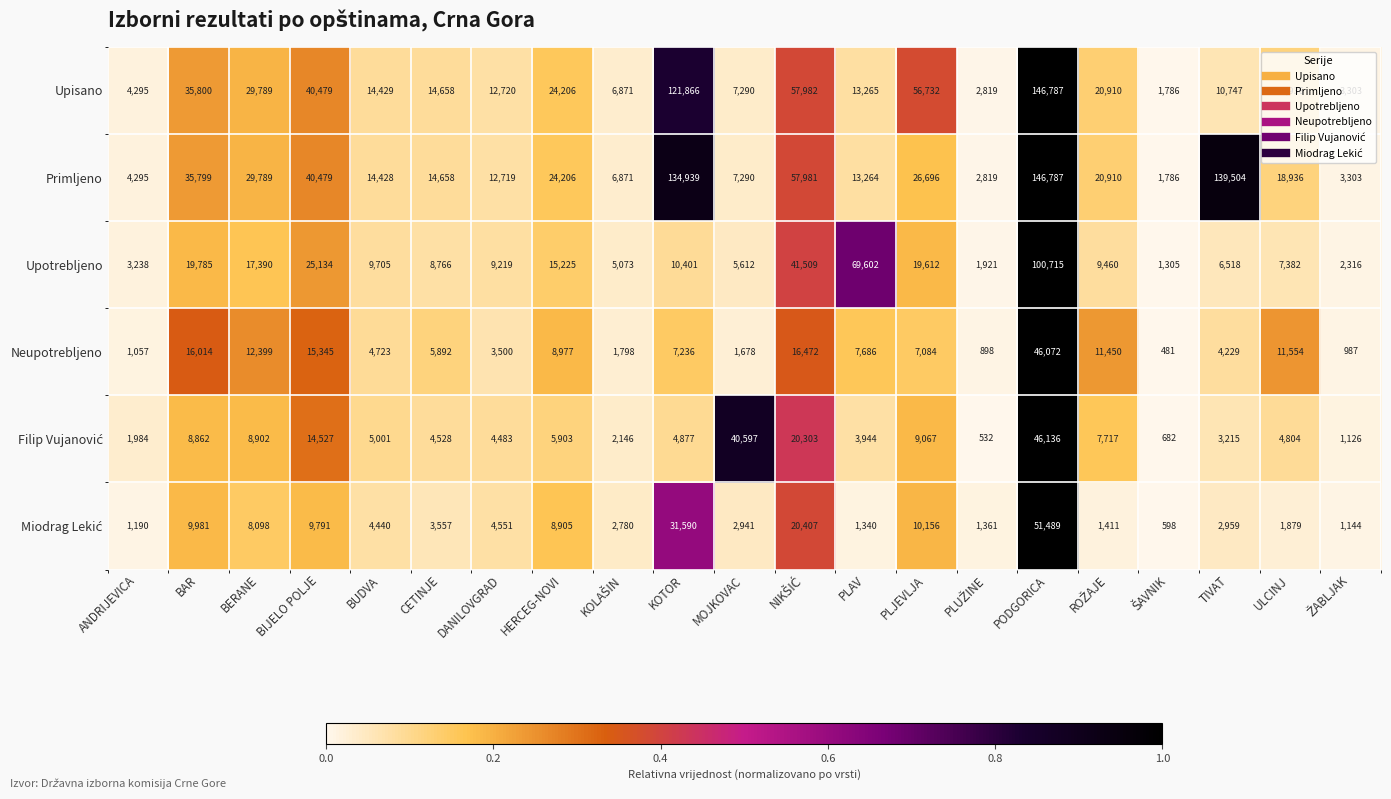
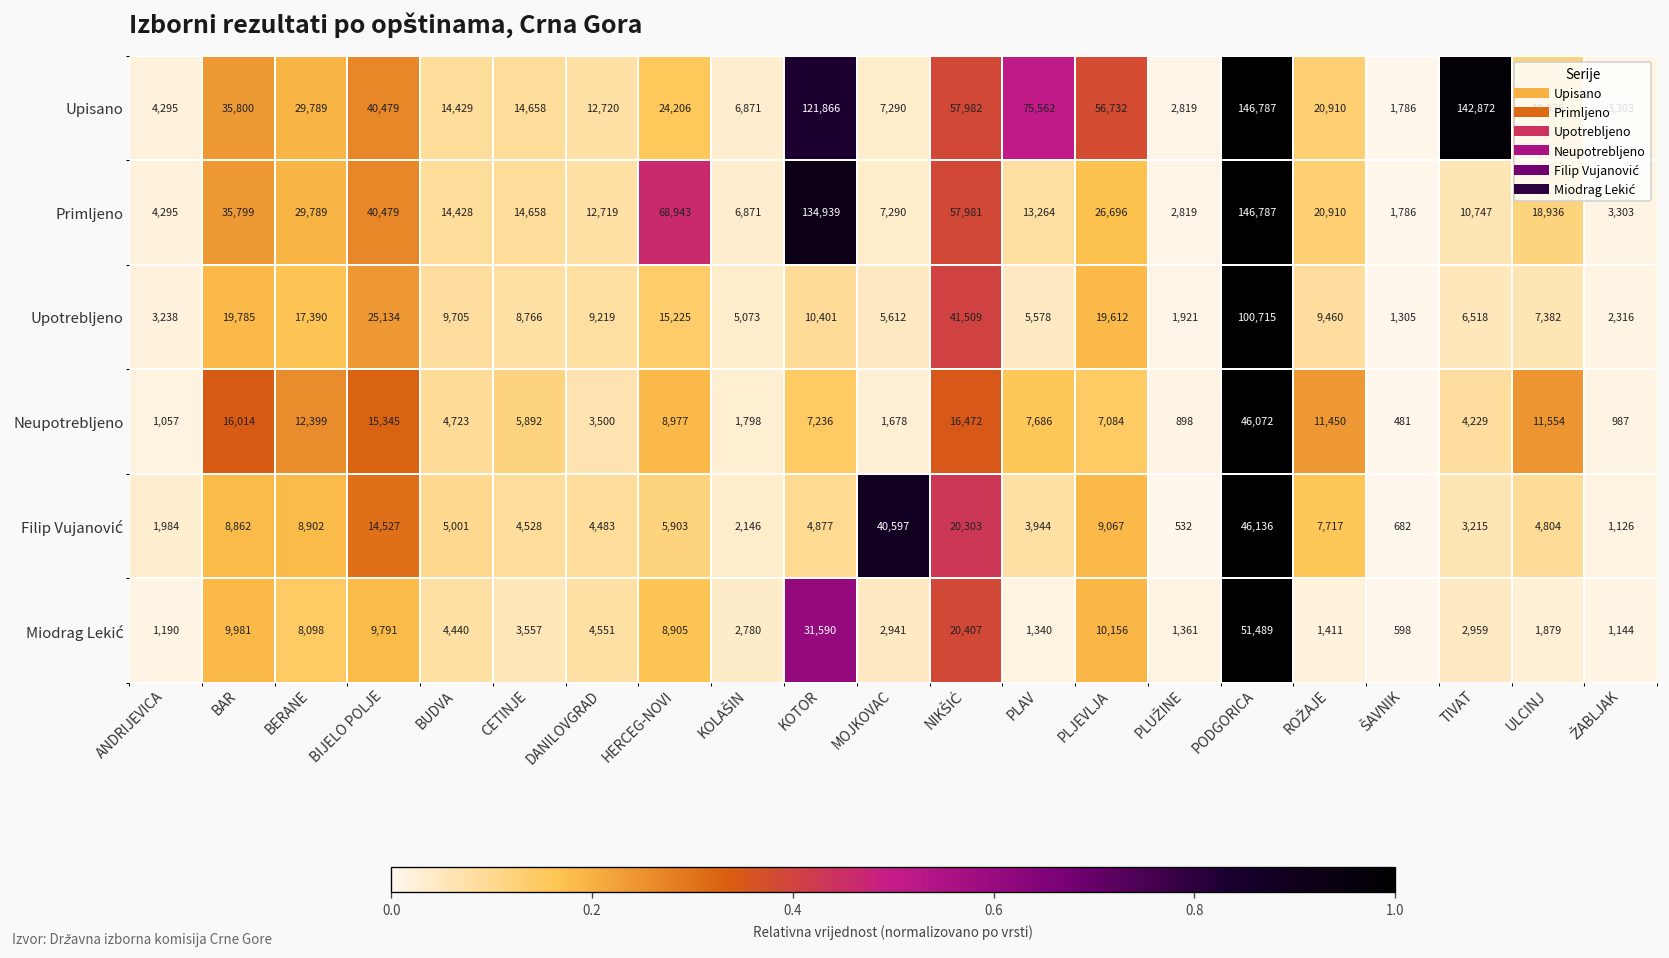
Upisano, PLAV: 13,265 -> 75,562
Upisano, TIVAT: 10,747 -> 142,872
Primljeno, HERCEG-NOVI: 24,206 -> 68,943
Primljeno, TIVAT: 139,504 -> 10,747
Upotrebljeno, PLAV: 69,602 -> 5,578
